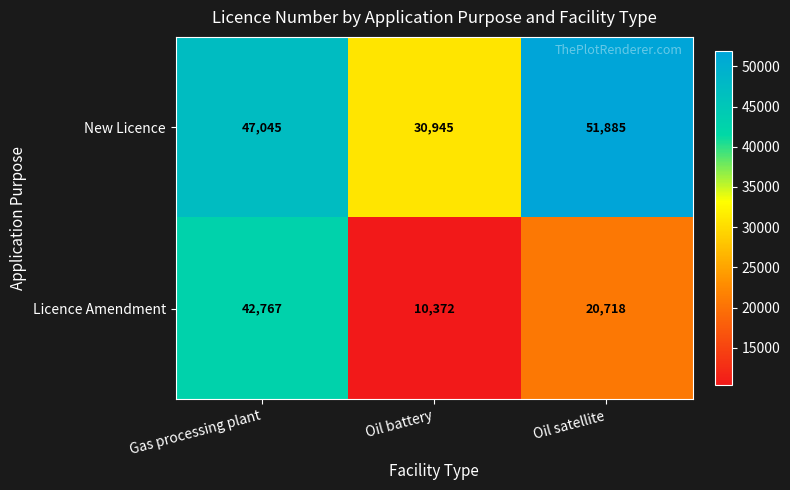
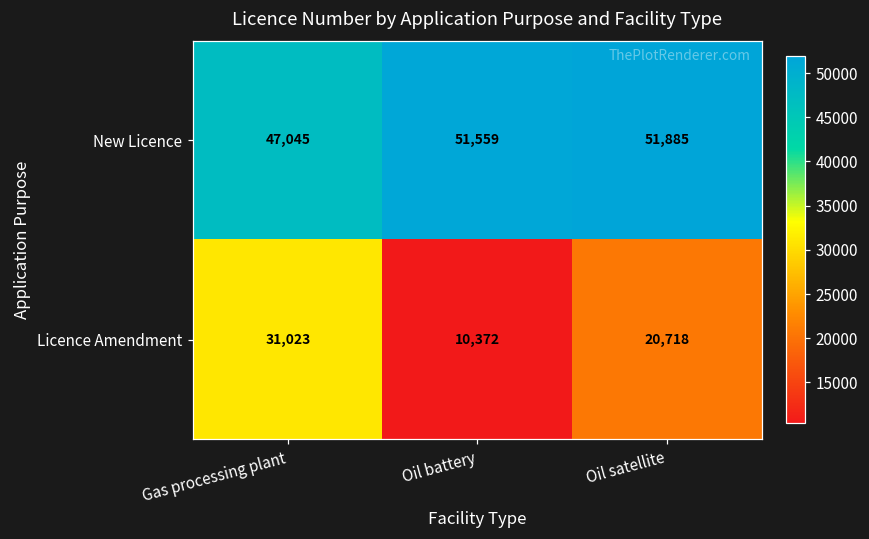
New Licence, Oil battery: 30,945 -> 51,559
Licence Amendment, Gas processing plant: 42,767 -> 31,023
